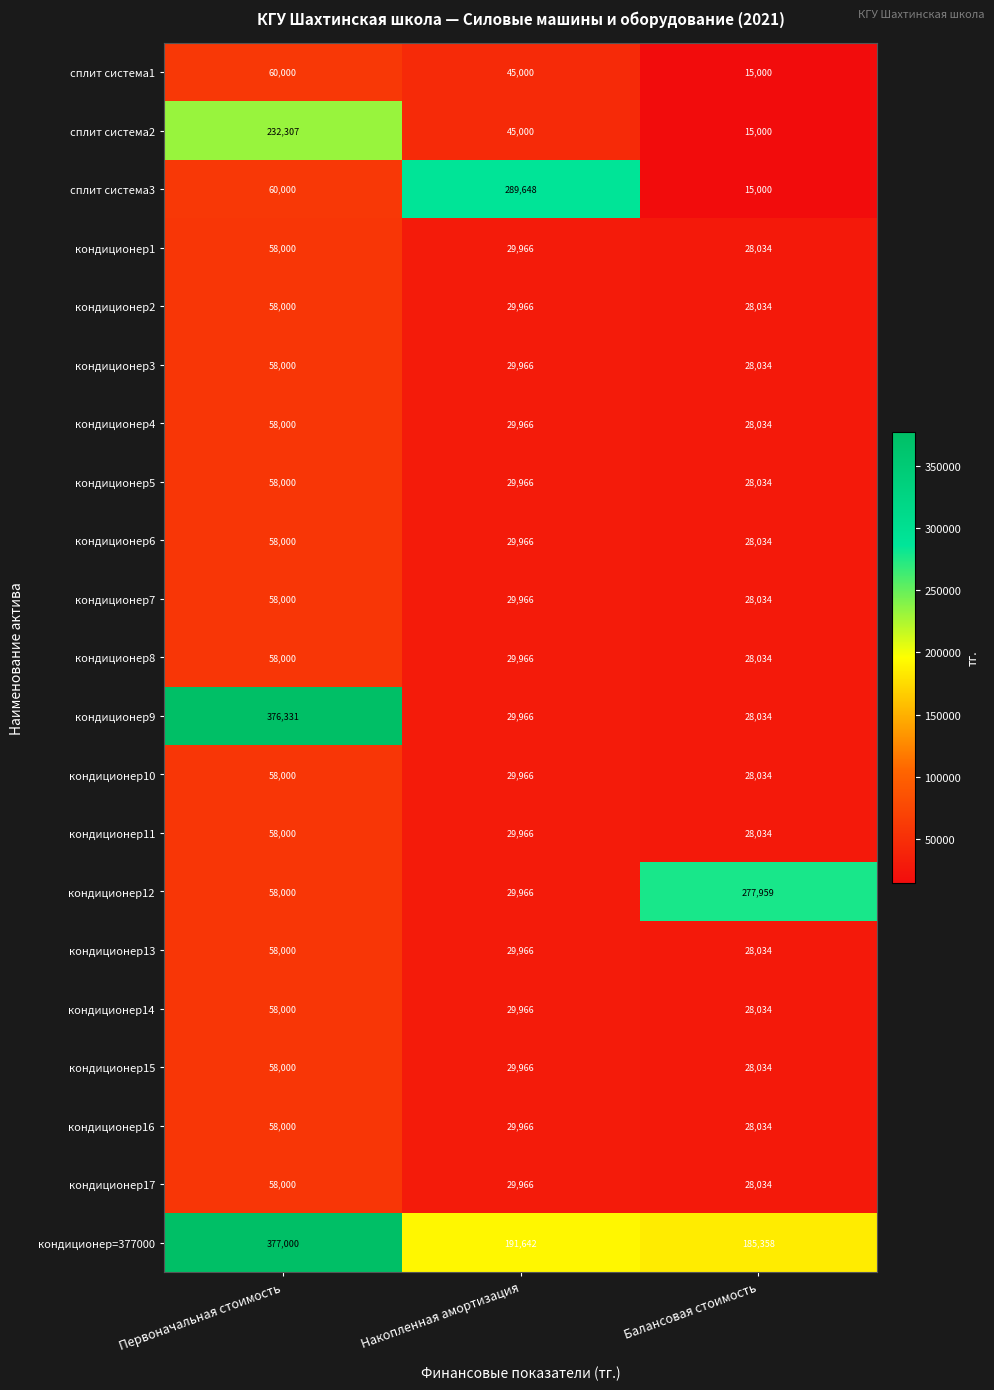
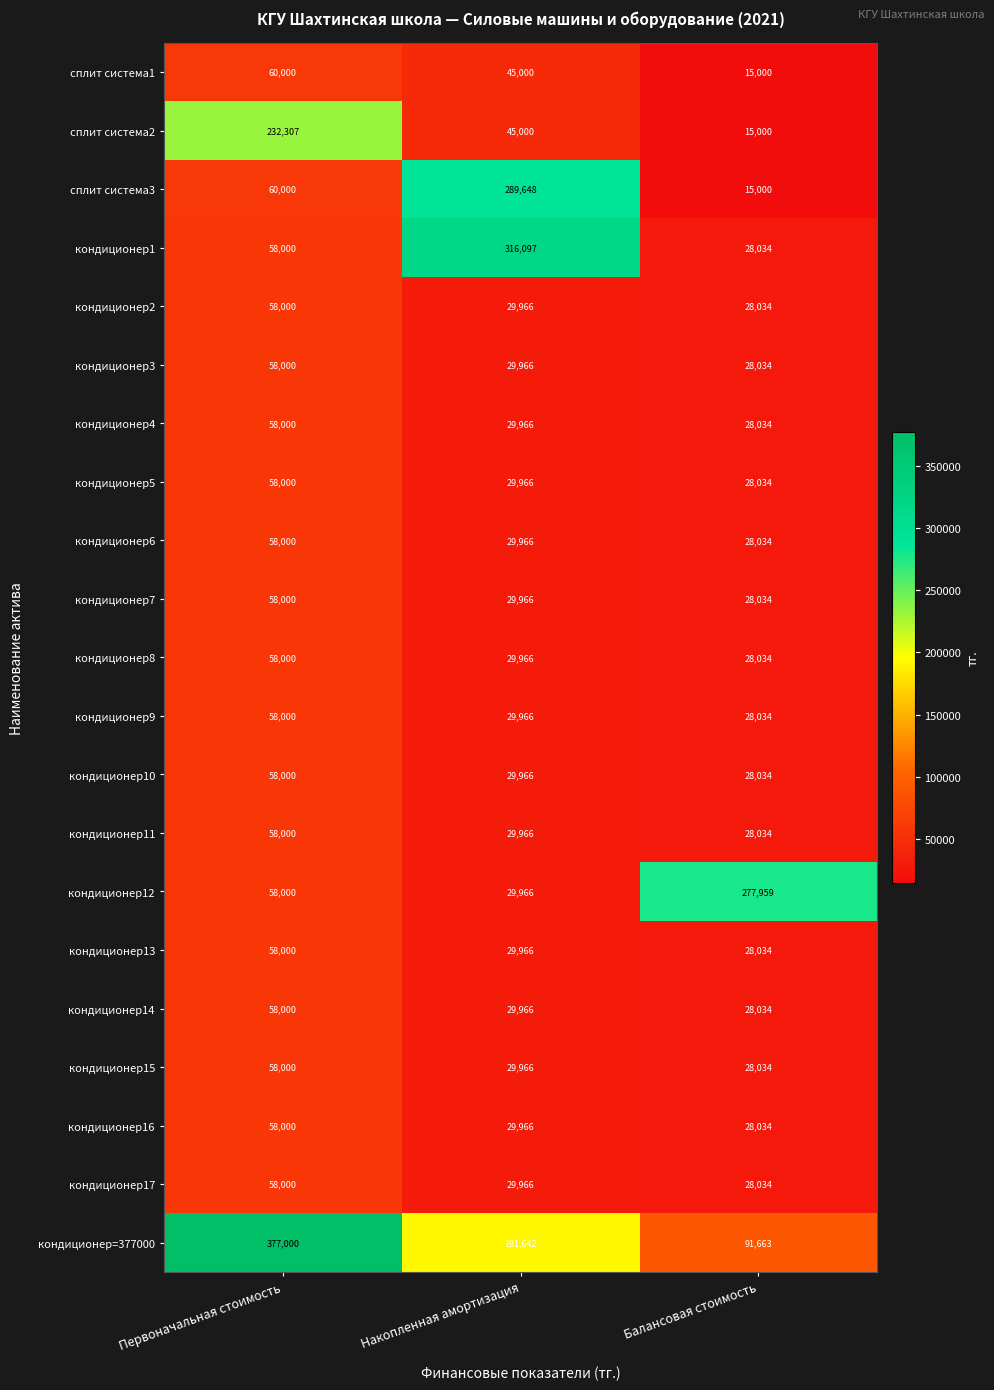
кондиционер1, Накопленная амортизация: 29,966 -> 316,097
кондиционер9, Первоначальная стоимость: 376,331 -> 58,000
кондиционер=377000, Балансовая стоимость: 185,358 -> 91,663
